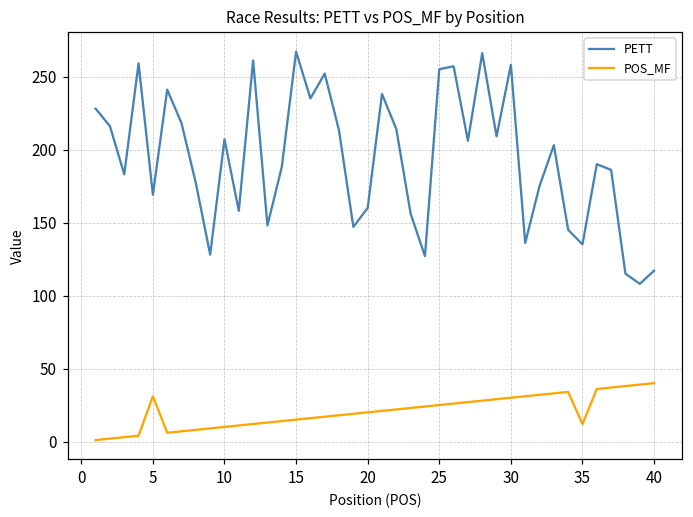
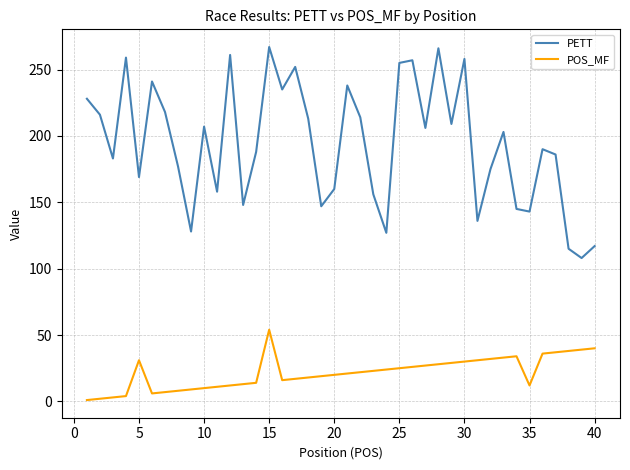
POS_MF, 15: 15 -> 54
PETT, 35: 135 -> 143
